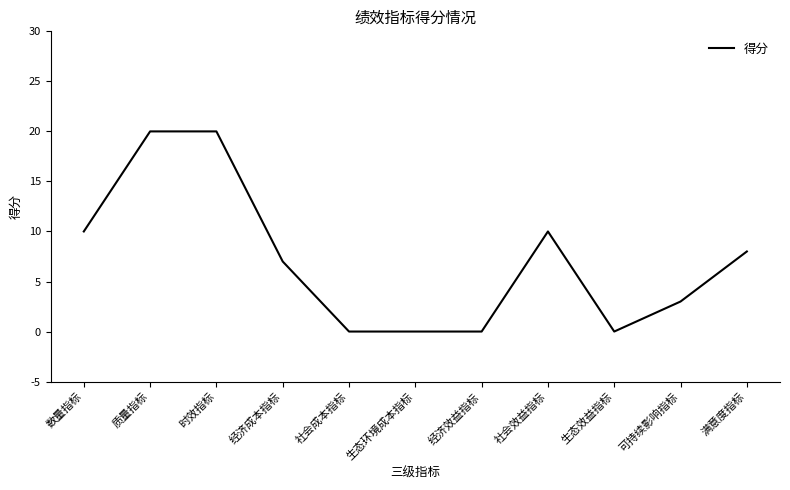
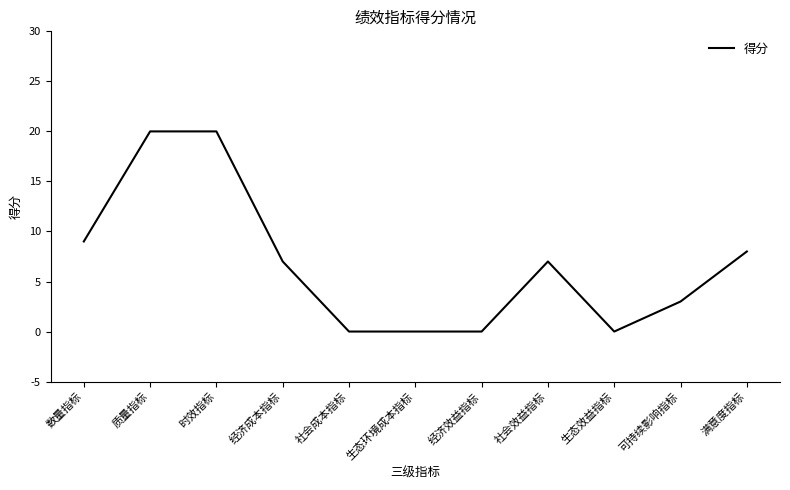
数量指标: 10 -> 9
社会效益指标: 10 -> 7
